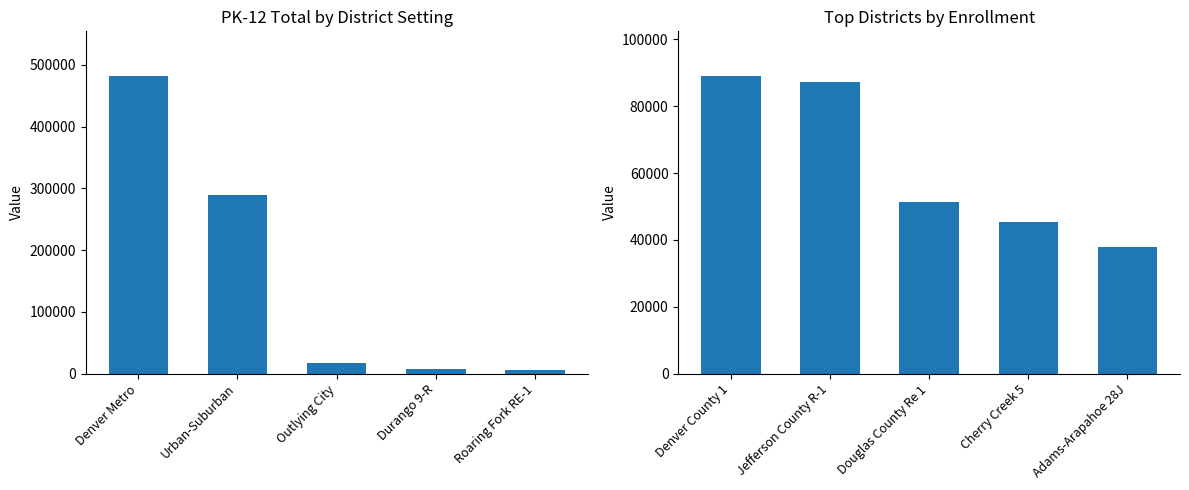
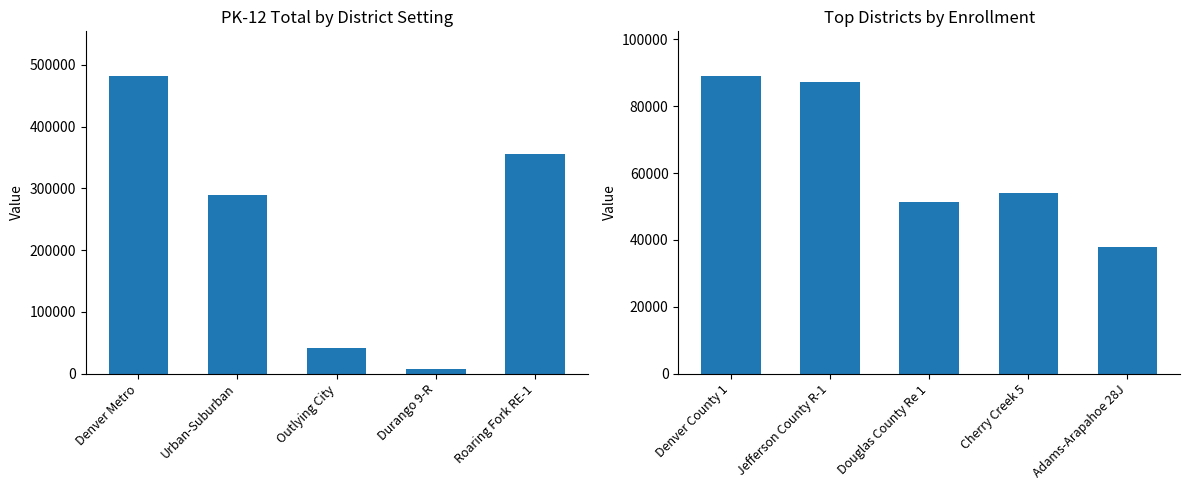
PK-12 Total by District Setting, Outlying City: 20000 -> 40000
PK-12 Total by District Setting, Roaring Fork RE-1: 10000 -> 360000
Top Districts by Enrollment, Cherry Creek 5: 45000 -> 54000
